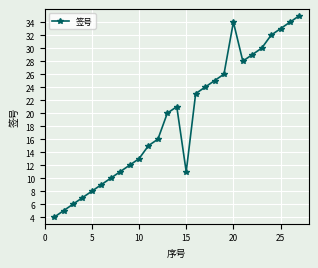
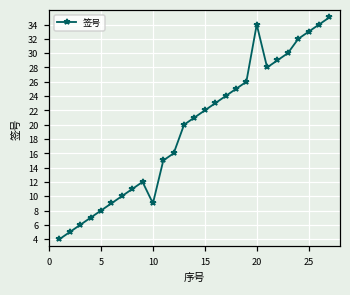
10: 13 -> 9
15: 11 -> 22
